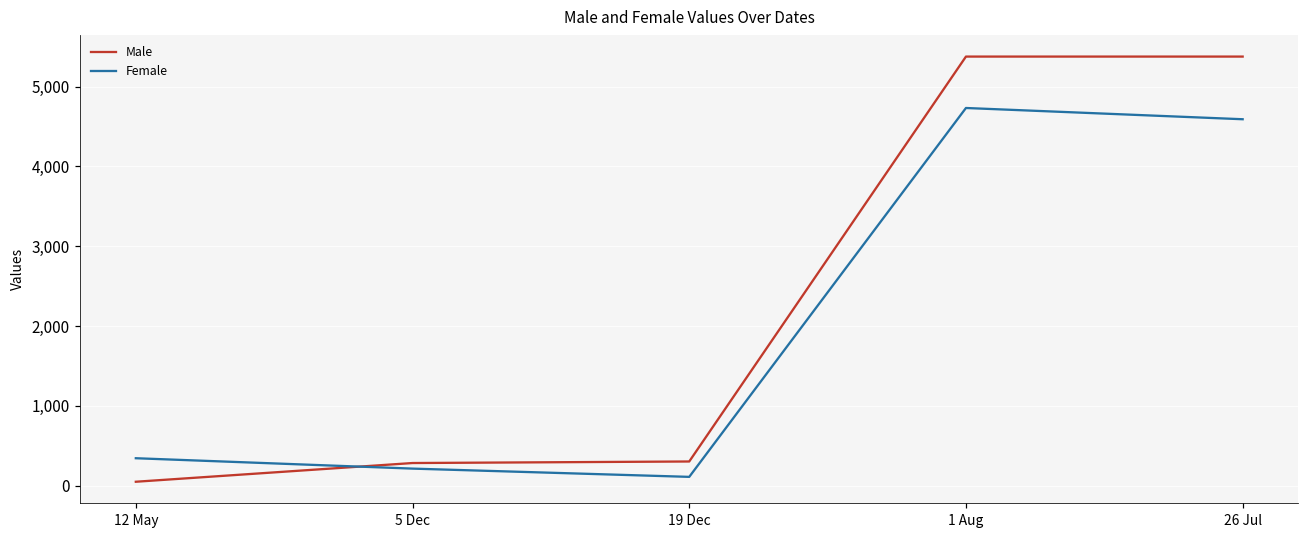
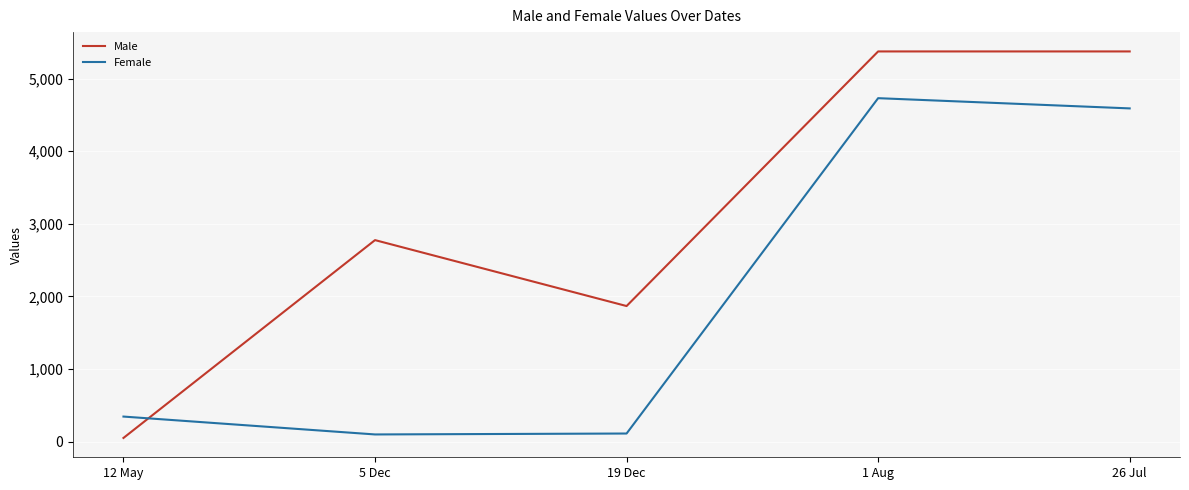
Male, 5 Dec: 300 -> 2,800
Female, 5 Dec: 200 -> 100
Male, 19 Dec: 300 -> 1,900
